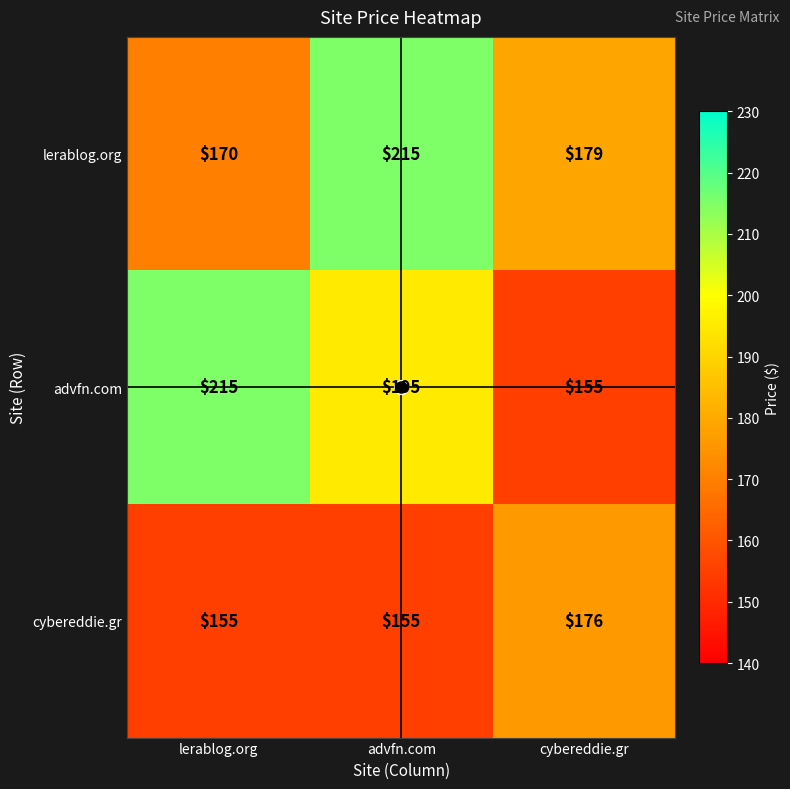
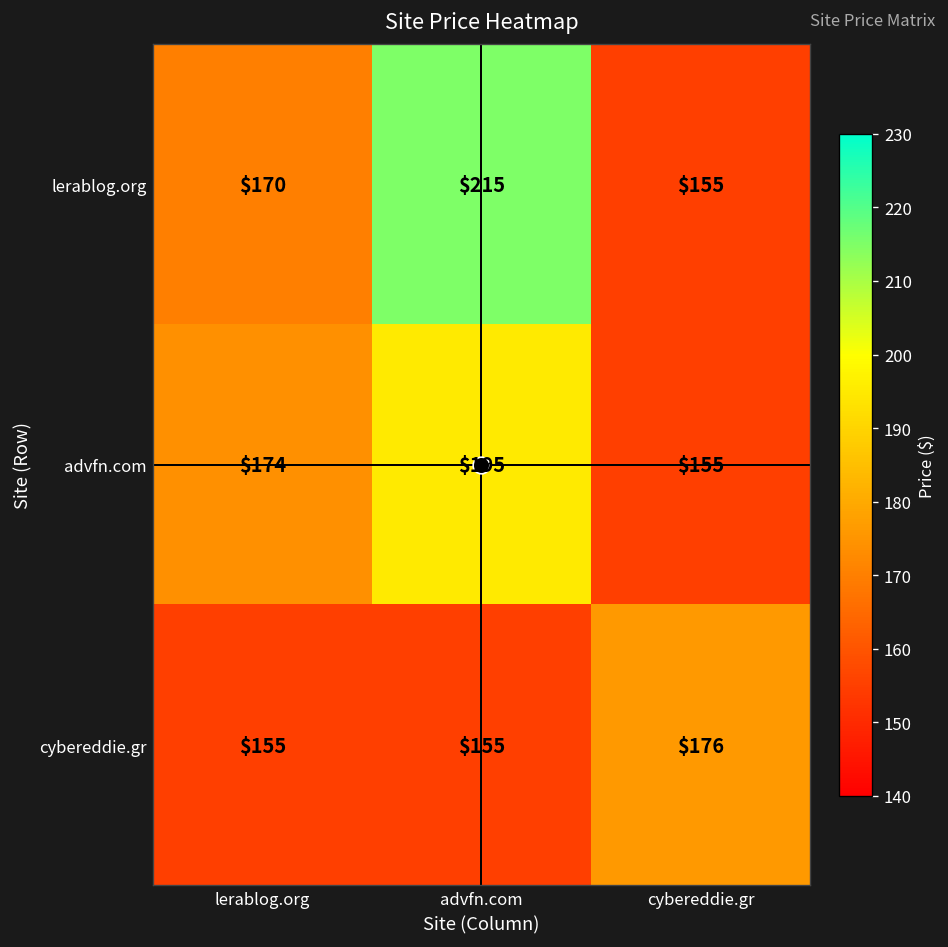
lerablog.org, cybereddie.gr: $179 -> $155
advfn.com, lerablog.org: $215 -> $174
